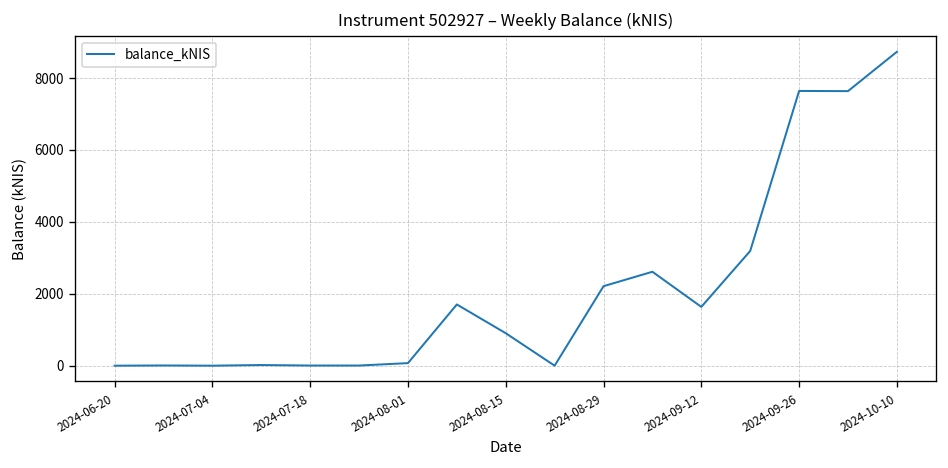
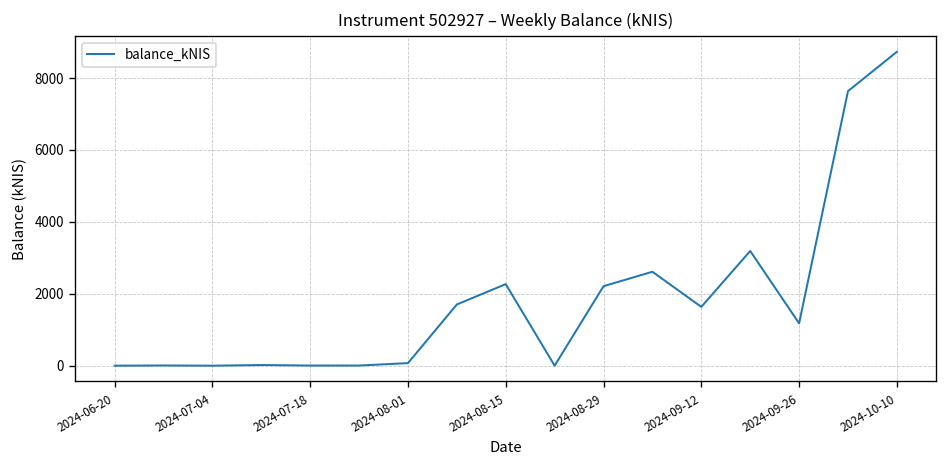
2024-08-15: 900 -> 2300
2024-09-26: 7600 -> 1200
